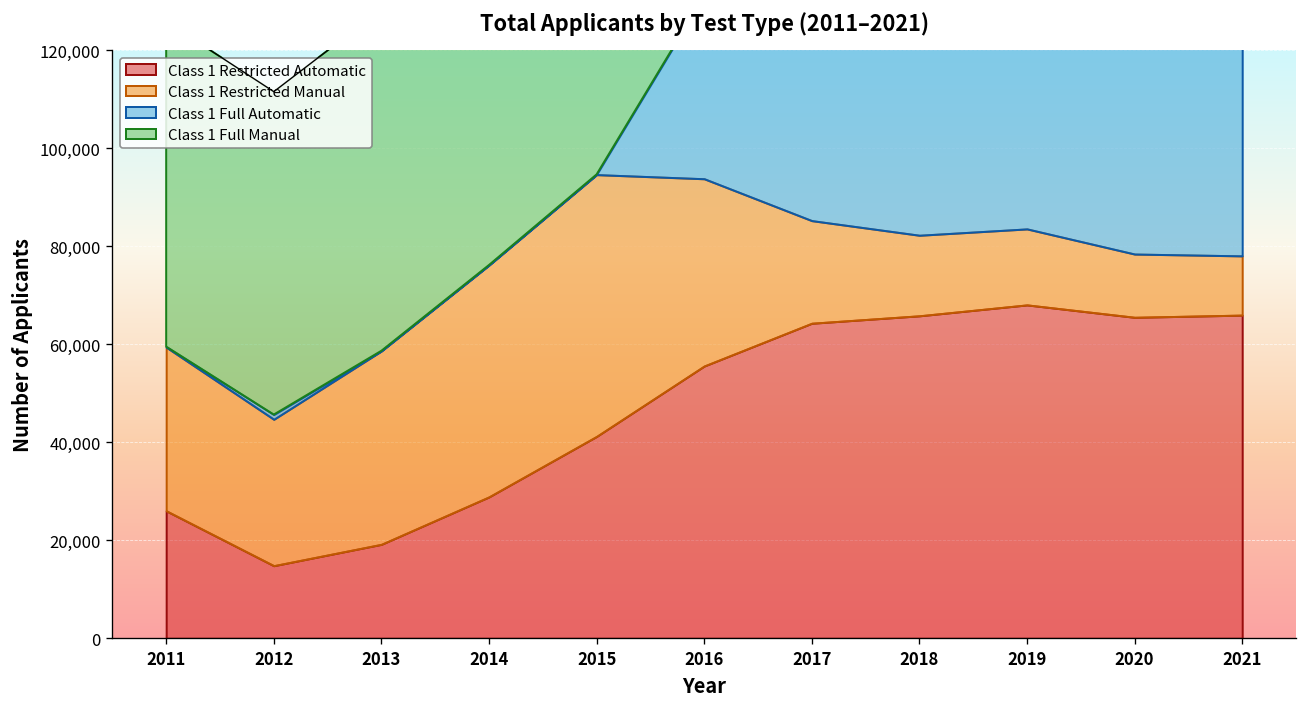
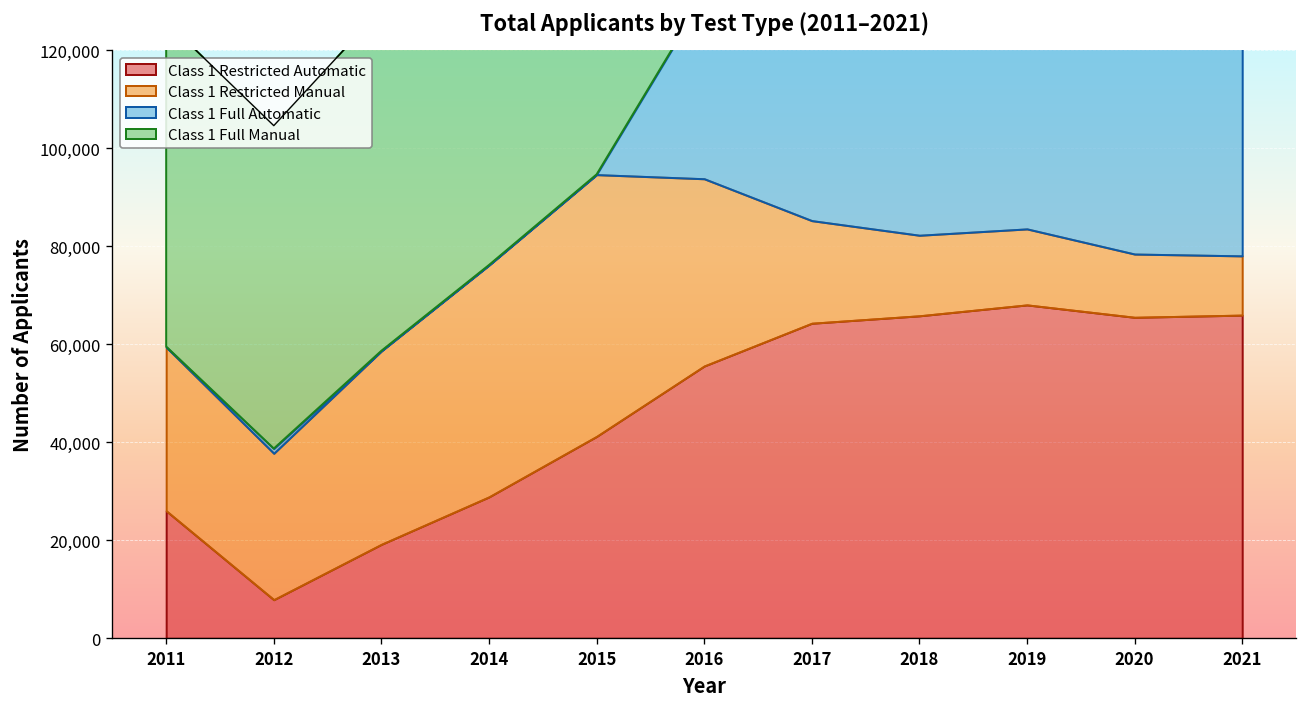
Class 1 Restricted Automatic, 2012: 15,000 -> 8,000
